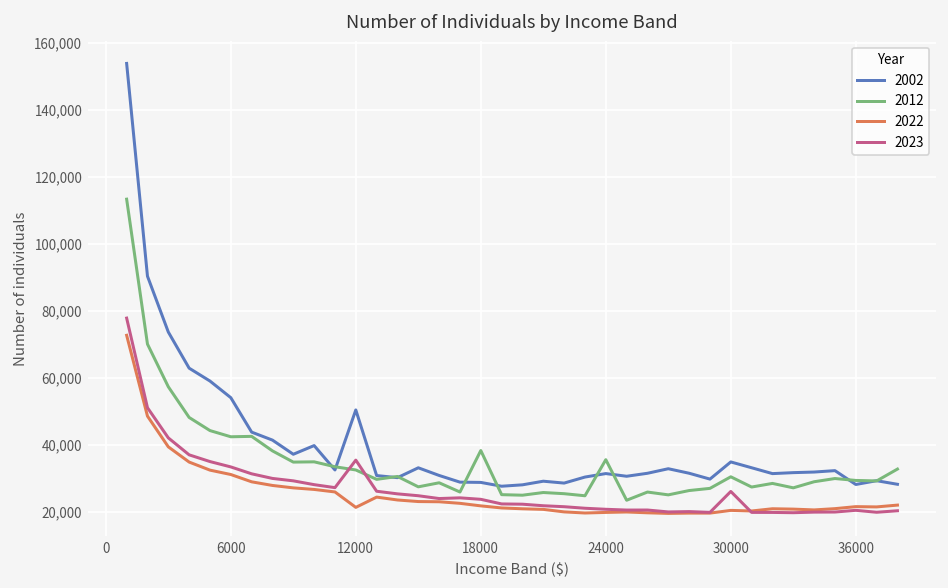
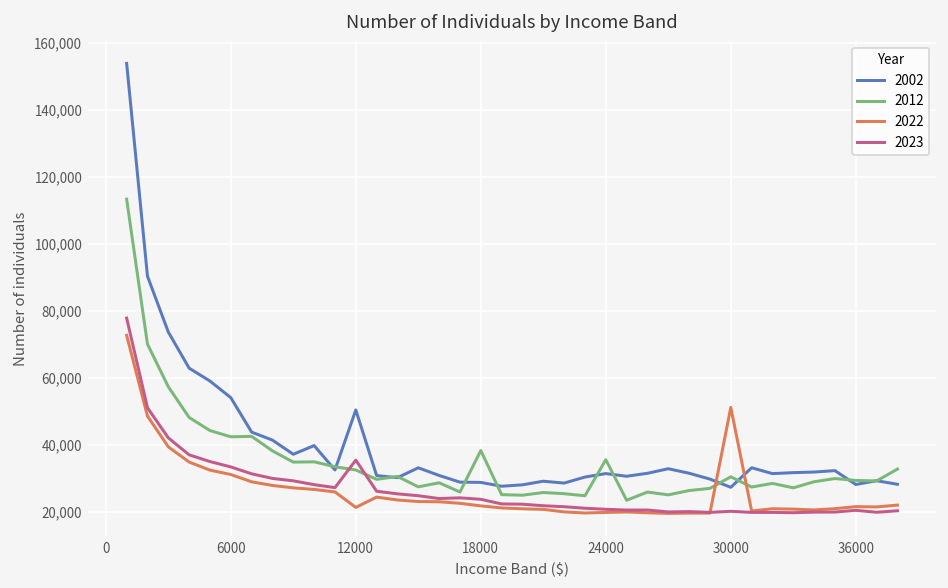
2002, 30000: 35,000 -> 27,000
2022, 30000: 20,000 -> 51,000
2023, 30000: 26,000 -> 20,000
